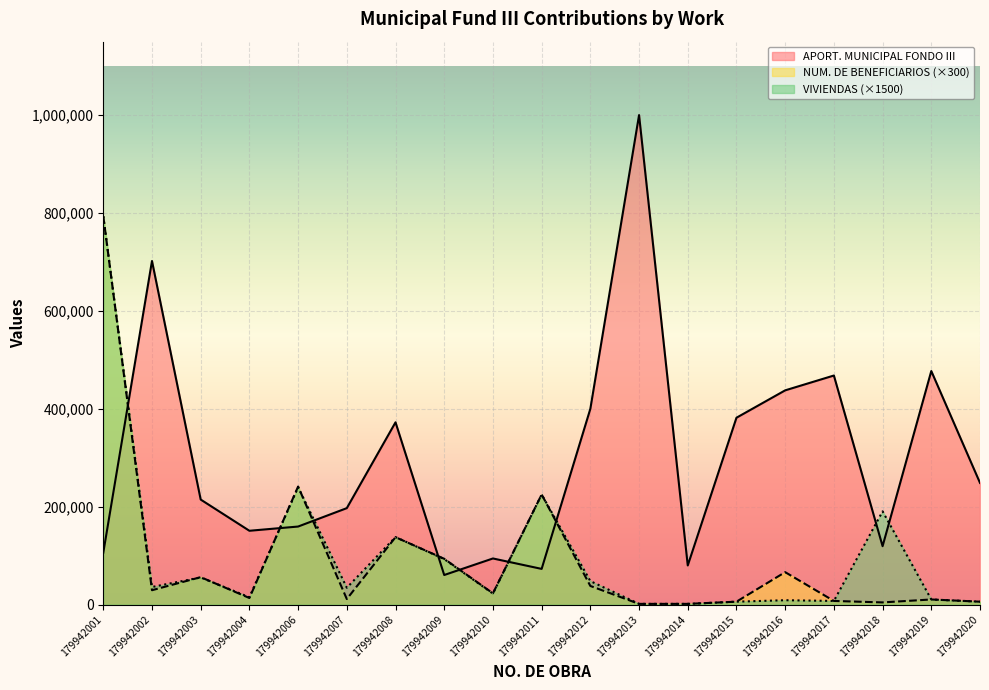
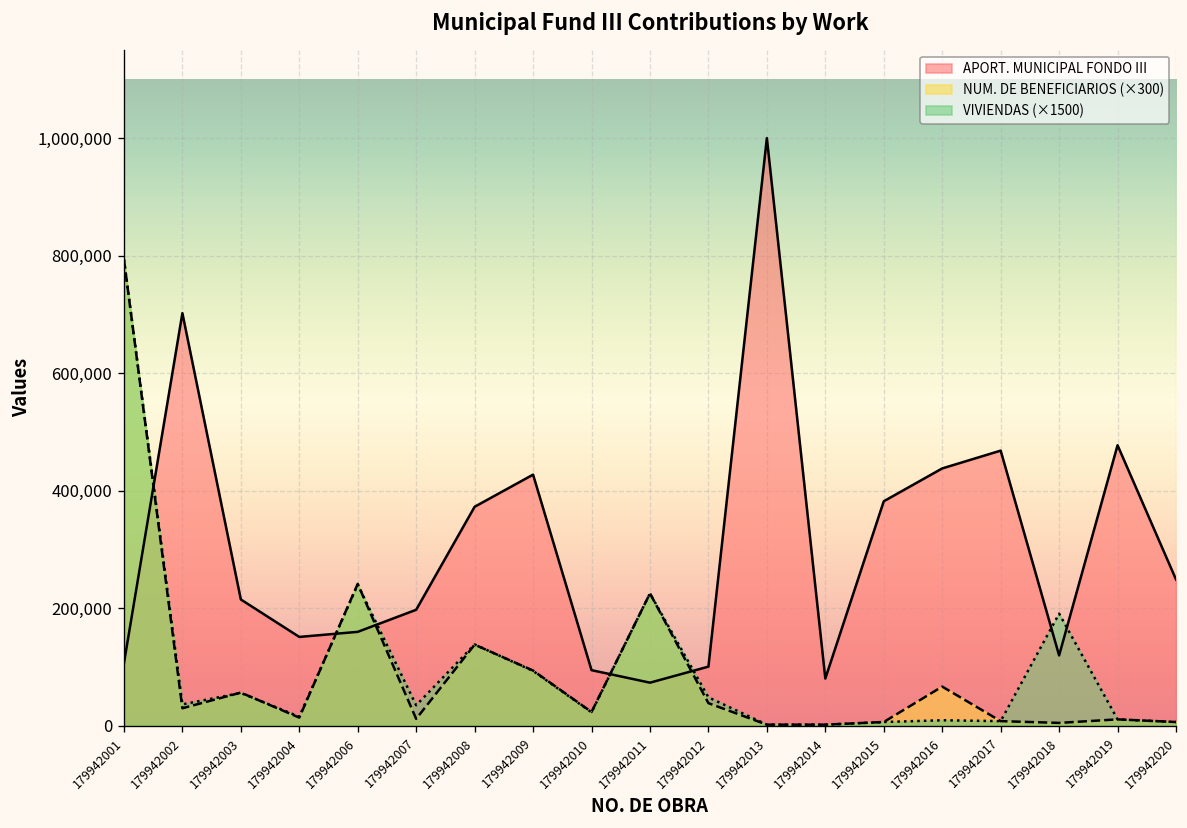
APORT. MUNICIPAL FONDO III, 179942009: 60,000 -> 430,000
APORT. MUNICIPAL FONDO III, 179942012: 400,000 -> 100,000
